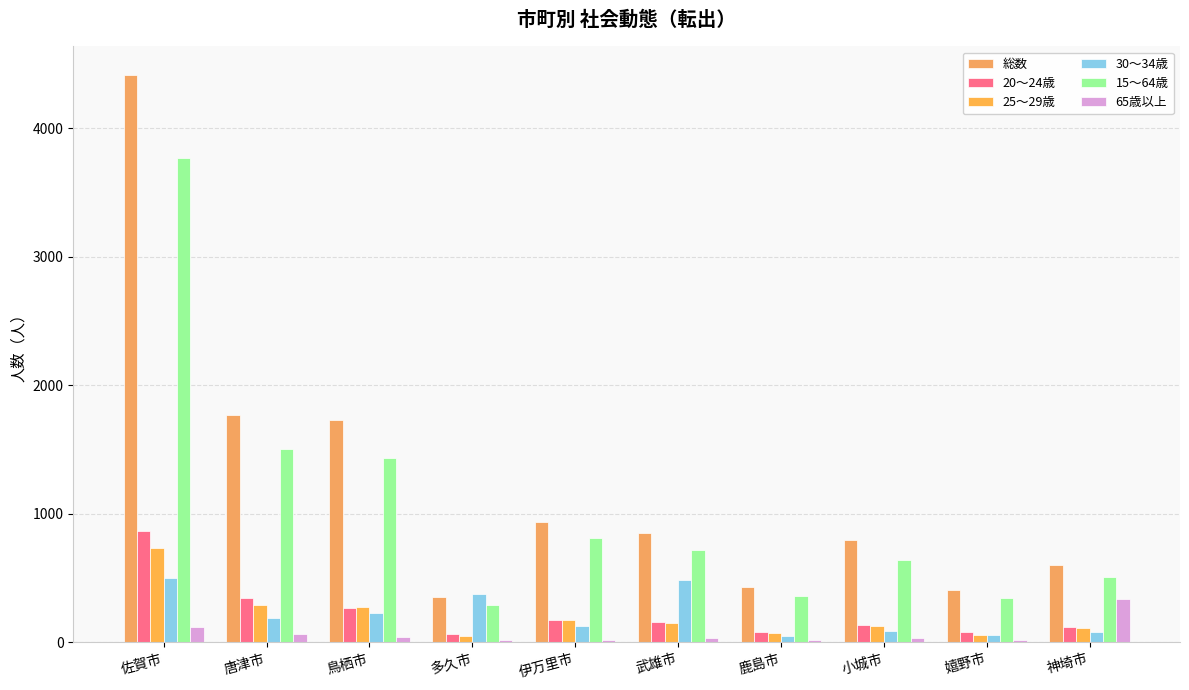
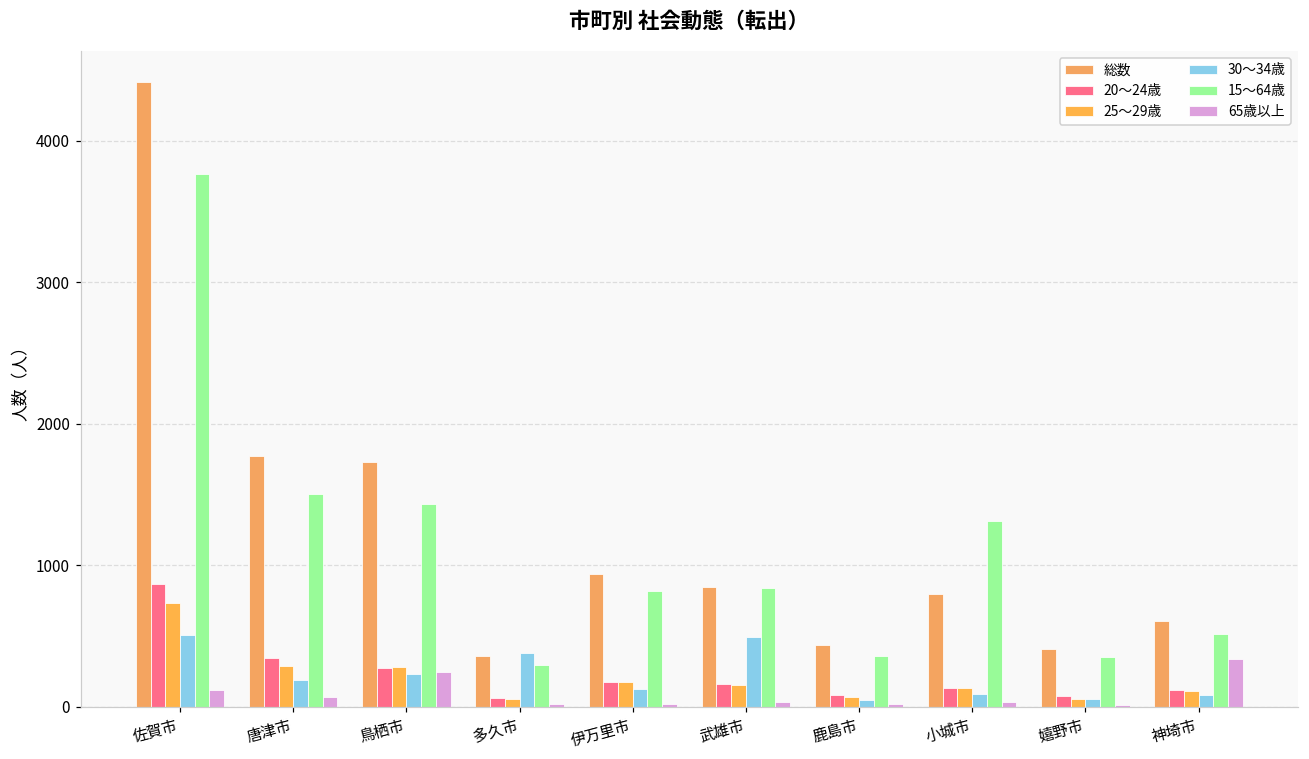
65歳以上, 鳥栖市: 40 -> 250
15～64歳, 武雄市: 720 -> 840
15～64歳, 小城市: 640 -> 1310
